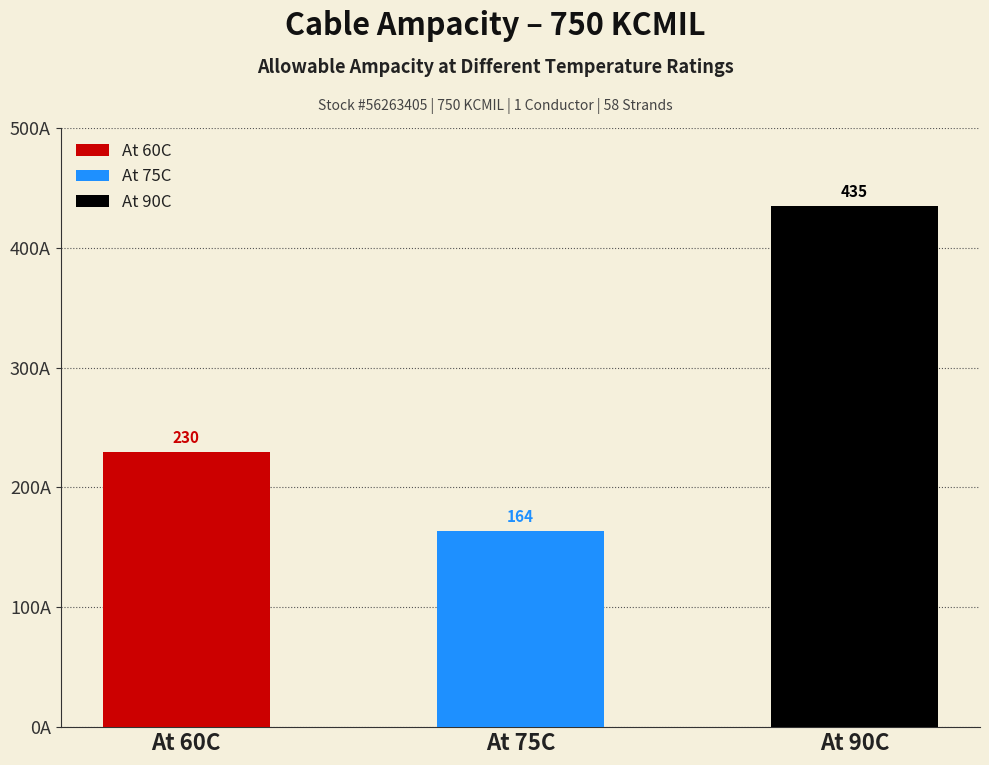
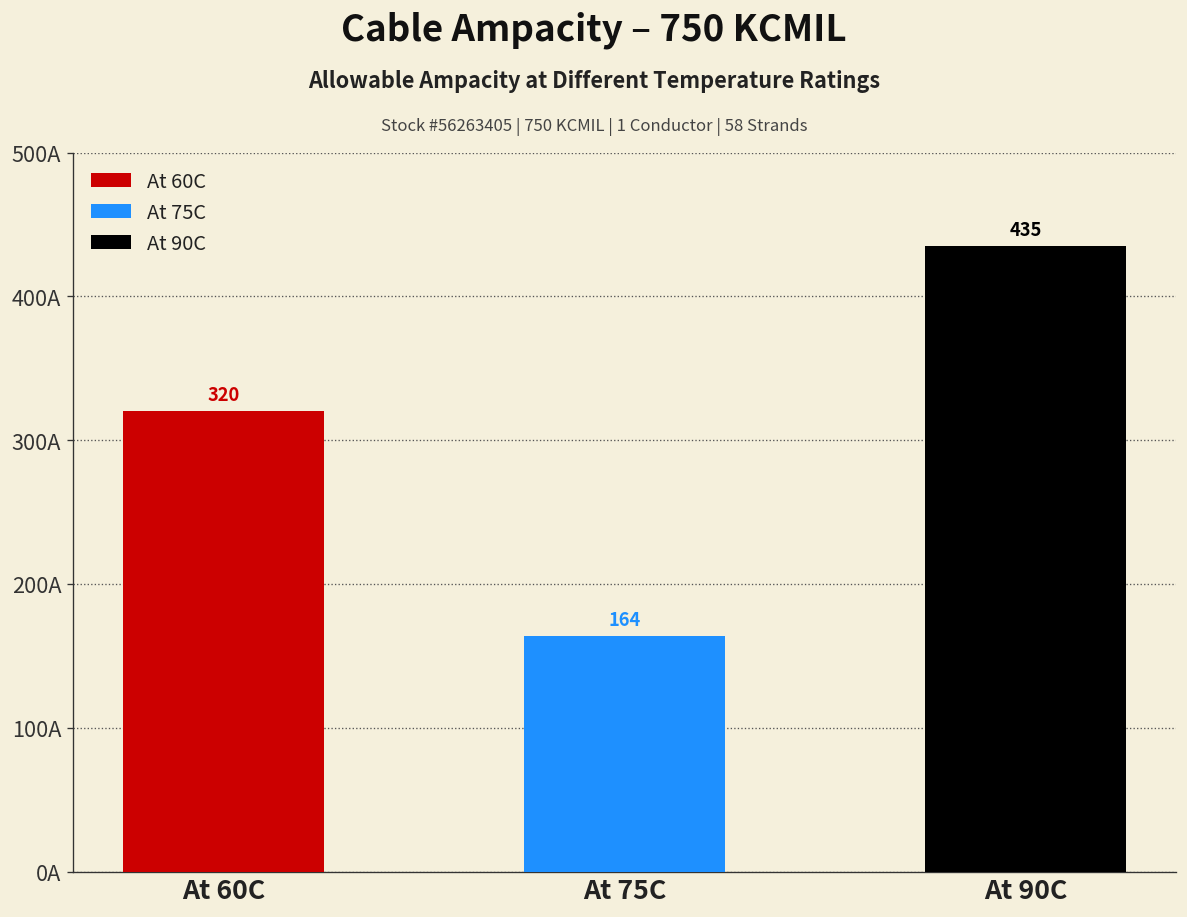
At 60C: 230 -> 320
